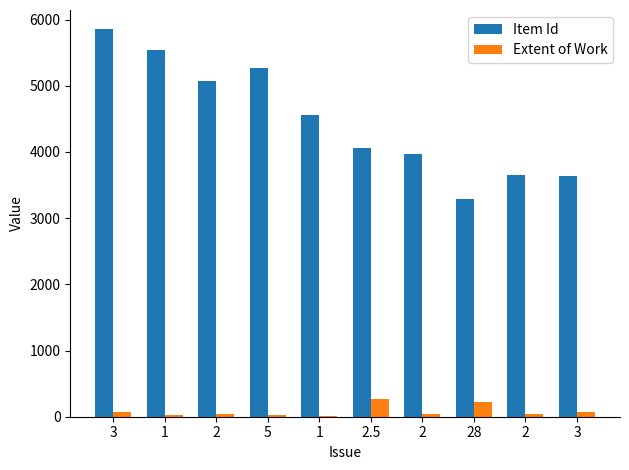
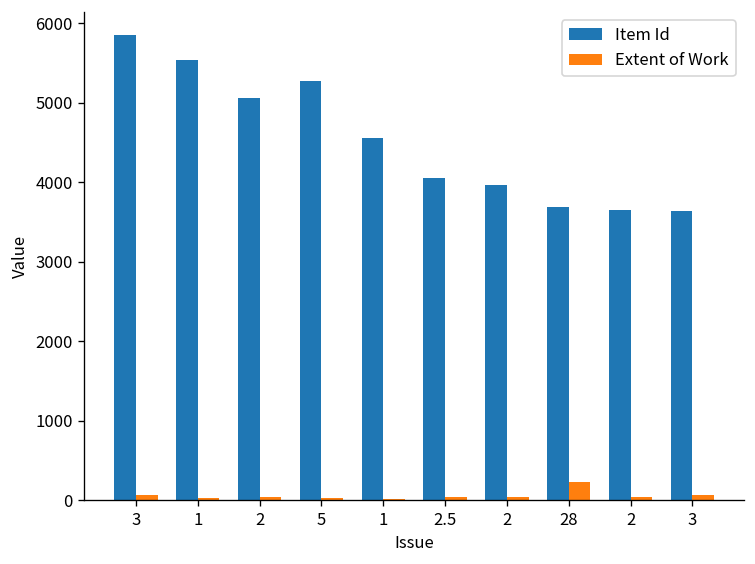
Extent of Work, 2.5: 300 -> 0
Item Id, 28: 3300 -> 3700
